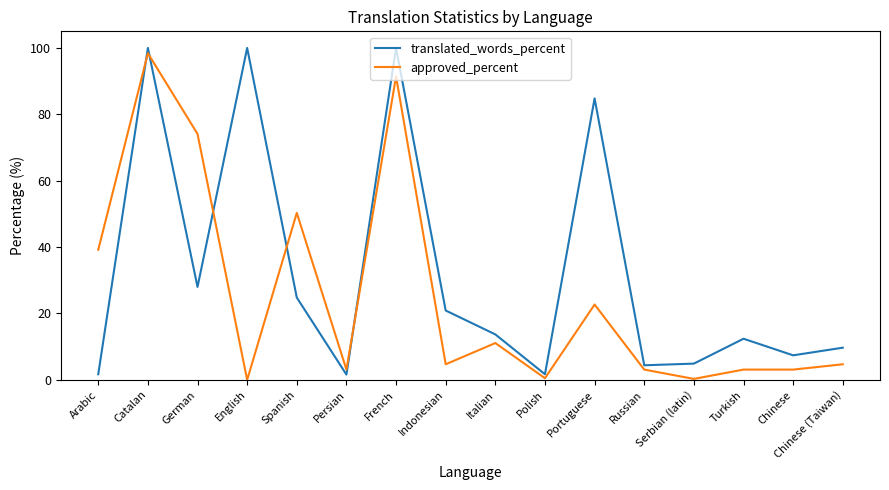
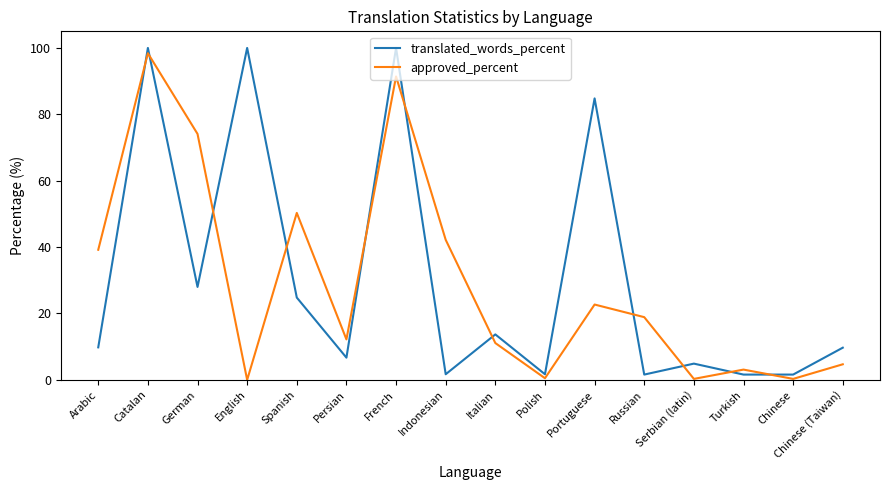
translated_words_percent, Arabic: 2 -> 10
translated_words_percent, Persian: 2 -> 7
approved_percent, Persian: 3 -> 12
translated_words_percent, Indonesian: 21 -> 2
approved_percent, Indonesian: 5 -> 42
translated_words_percent, Russian: 4 -> 2
approved_percent, Russian: 3 -> 19
translated_words_percent, Turkish: 12 -> 2
translated_words_percent, Chinese: 7 -> 2
approved_percent, Chinese: 3 -> 0
